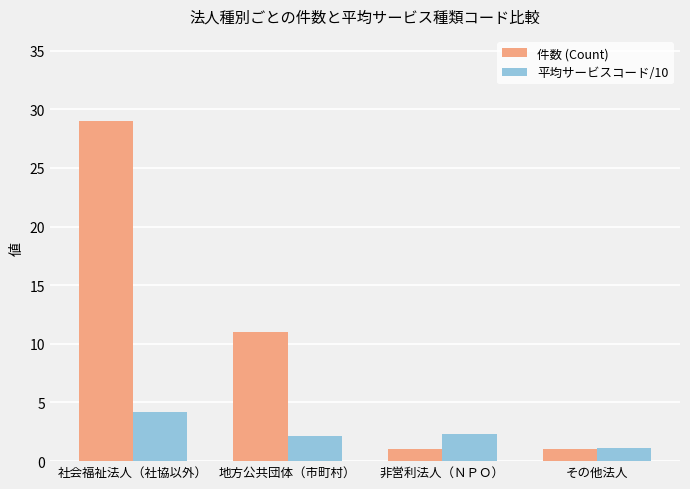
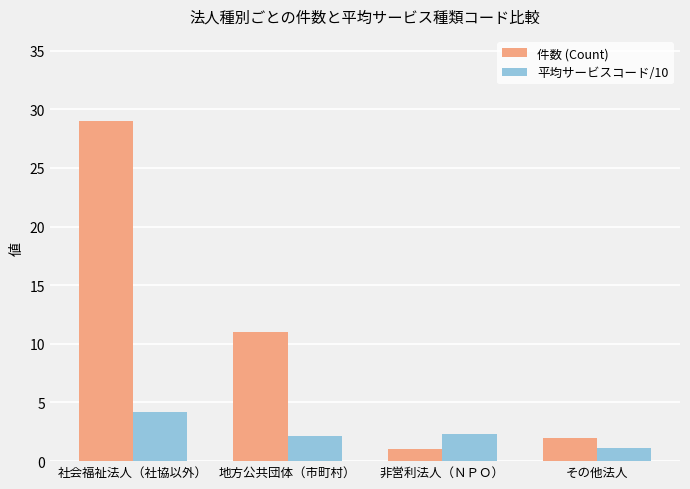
件数 (Count), その他法人: 1 -> 2
